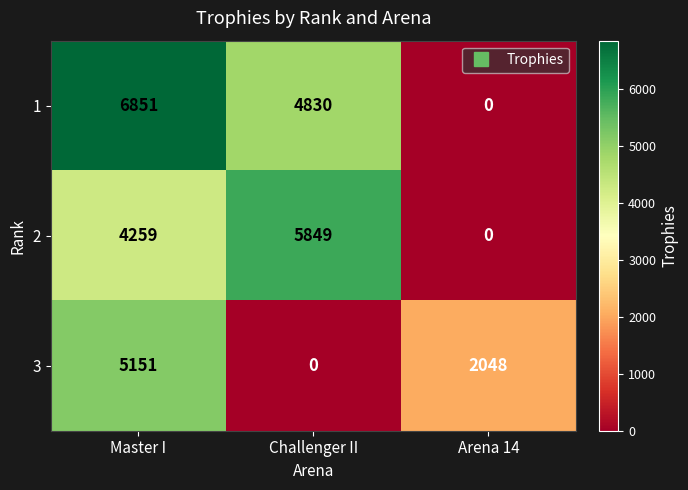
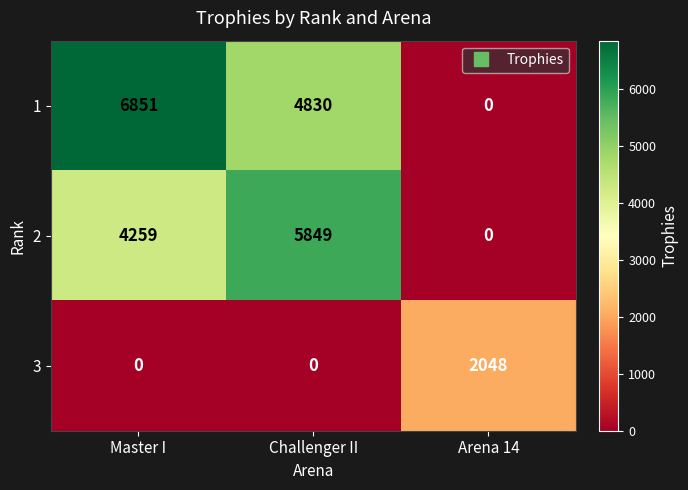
3, Master I: 5151 -> 0
